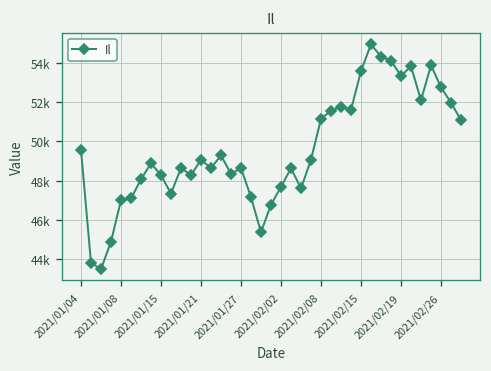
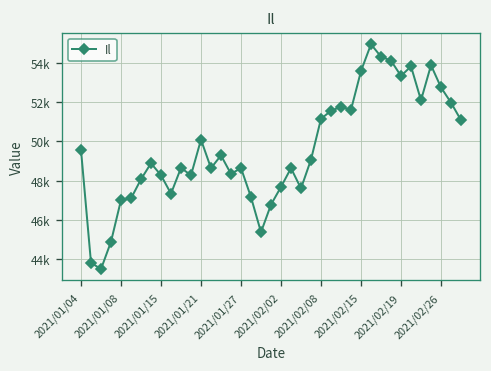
2021/01/21: 49100 -> 50100
